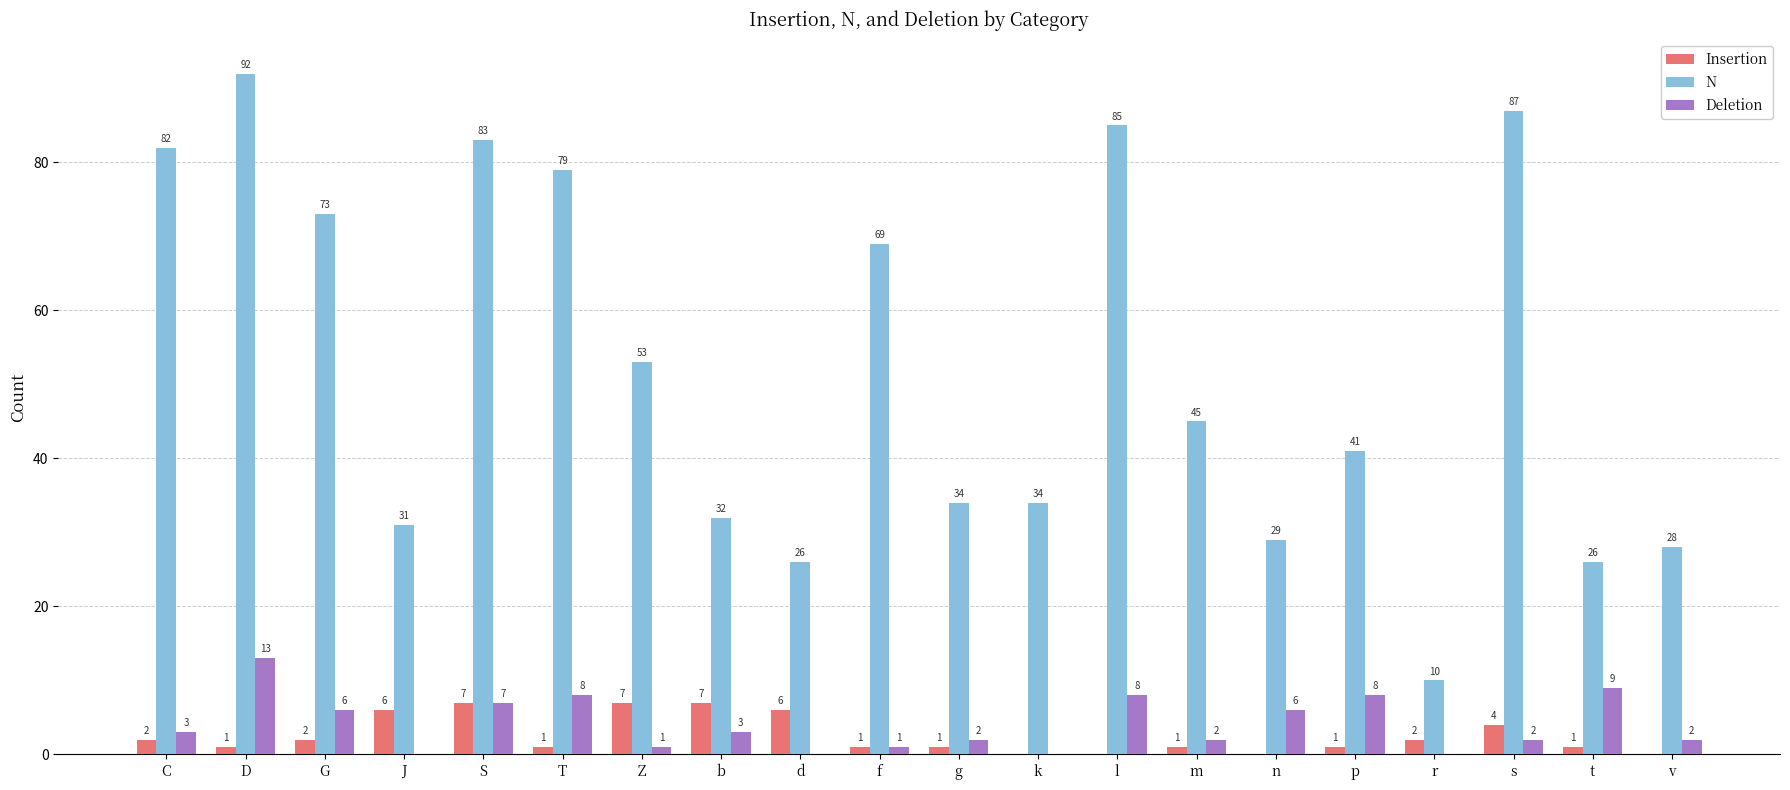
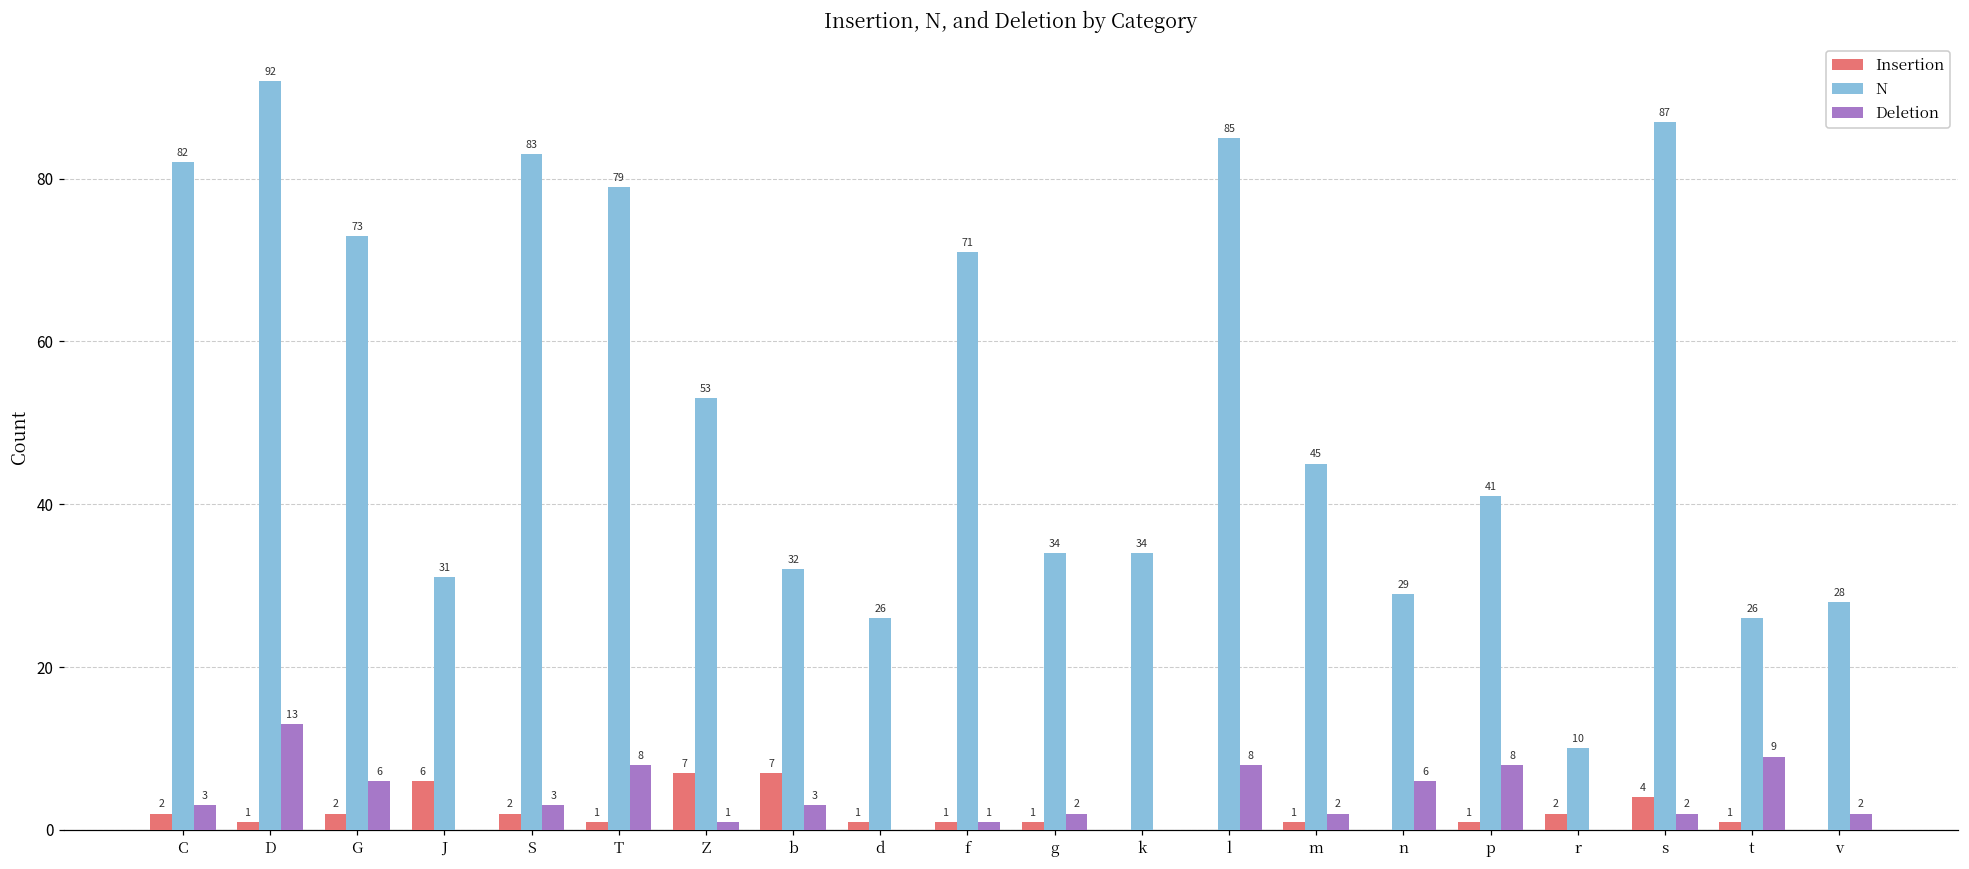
Insertion, S: 7 -> 2
Deletion, S: 7 -> 3
Insertion, d: 6 -> 1
N, f: 69 -> 71
